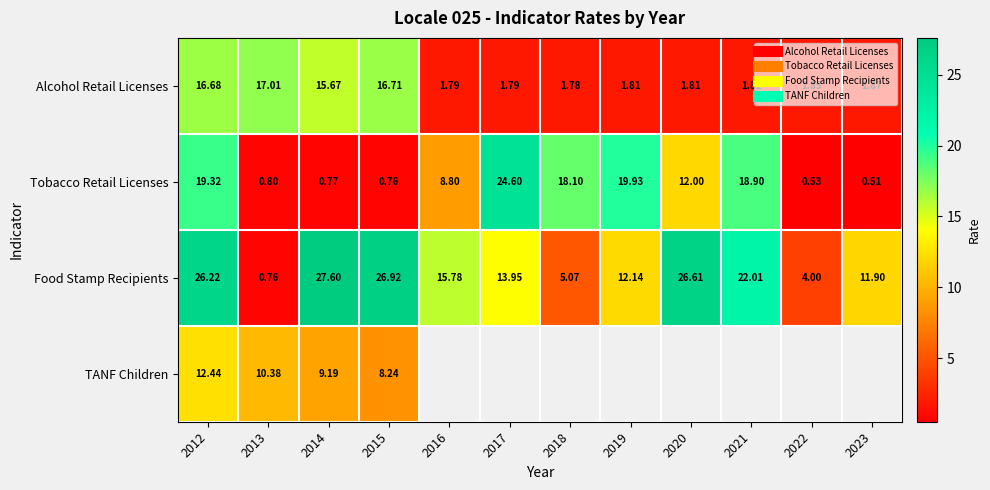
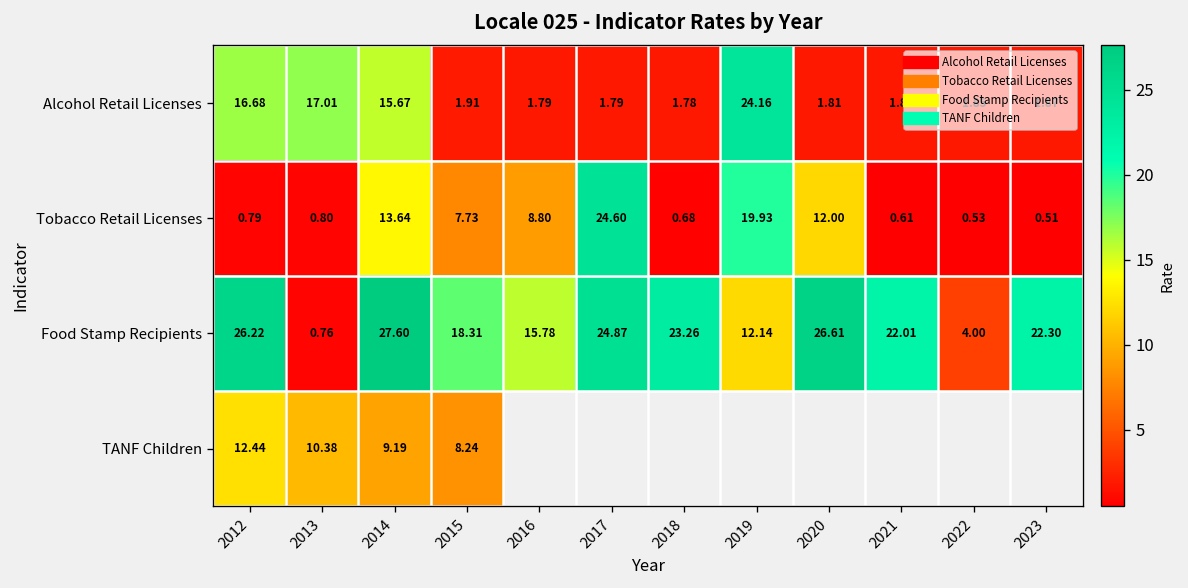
Alcohol Retail Licenses, 2015: 16.71 -> 1.91
Alcohol Retail Licenses, 2019: 1.81 -> 24.16
Tobacco Retail Licenses, 2012: 19.32 -> 0.79
Tobacco Retail Licenses, 2014: 0.77 -> 13.64
Tobacco Retail Licenses, 2015: 0.76 -> 7.73
Tobacco Retail Licenses, 2018: 18.10 -> 0.68
Tobacco Retail Licenses, 2021: 18.90 -> 0.61
Food Stamp Recipients, 2015: 26.92 -> 18.31
Food Stamp Recipients, 2017: 13.95 -> 24.87
Food Stamp Recipients, 2018: 5.07 -> 23.26
Food Stamp Recipients, 2023: 11.90 -> 22.30
